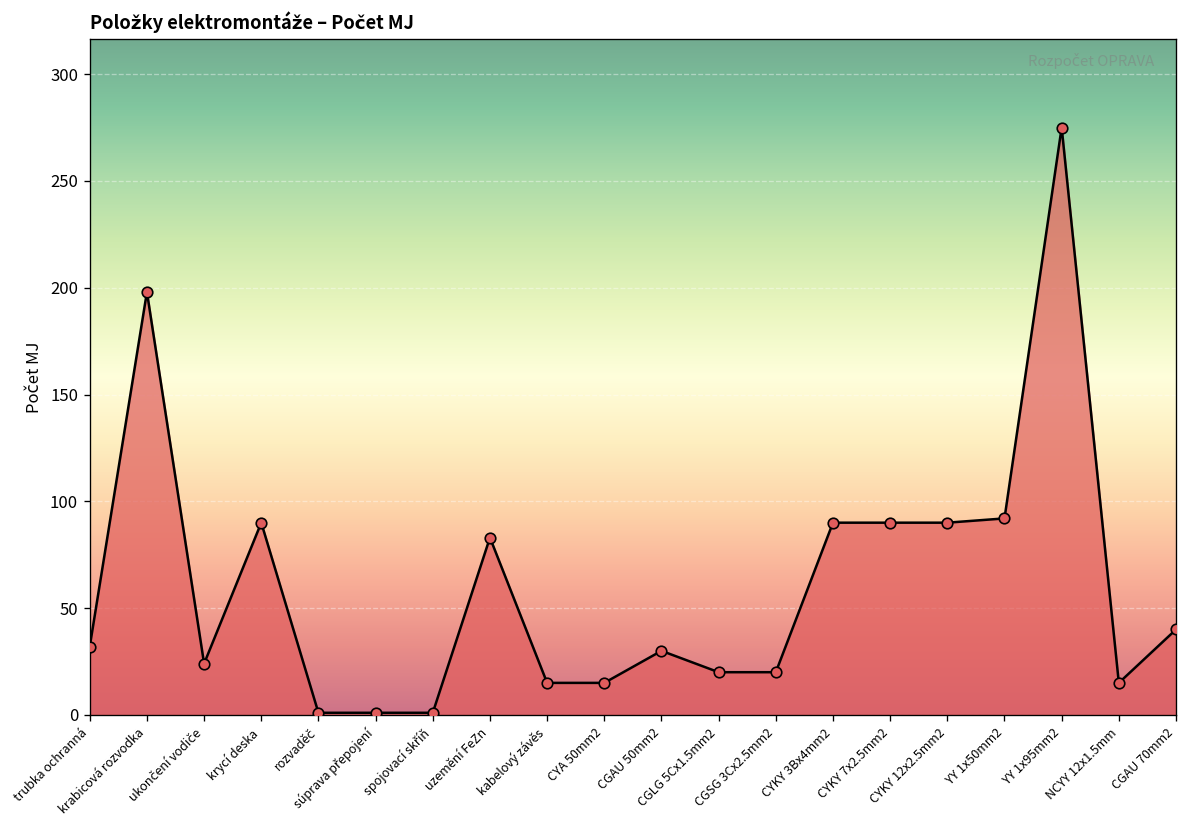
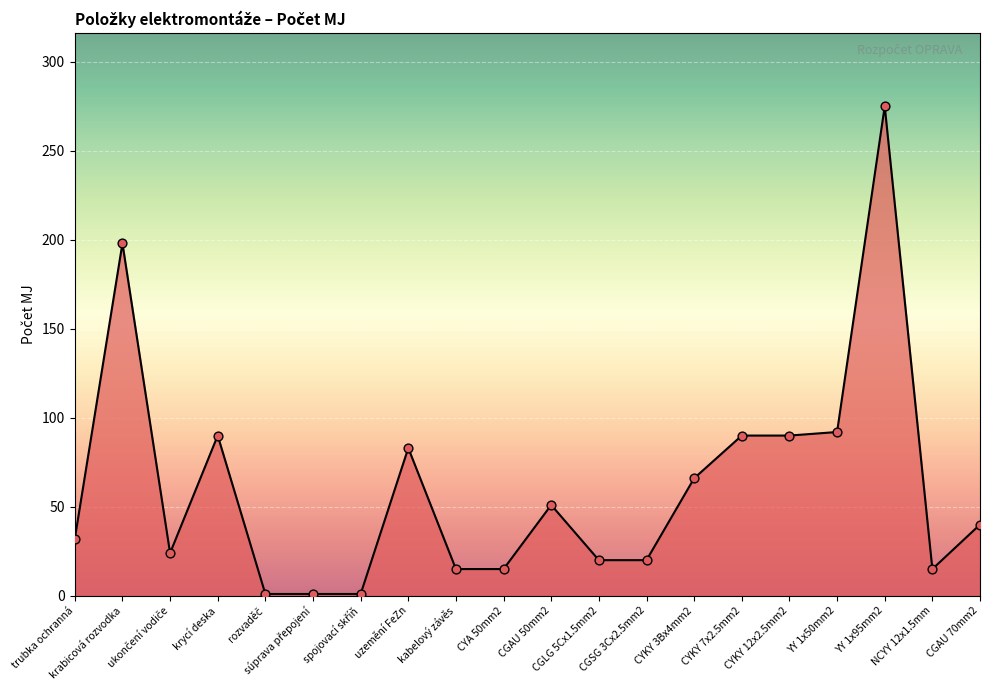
CGAU 50mm2: 30 -> 51
CYKY 3Bx4mm2: 90 -> 66
